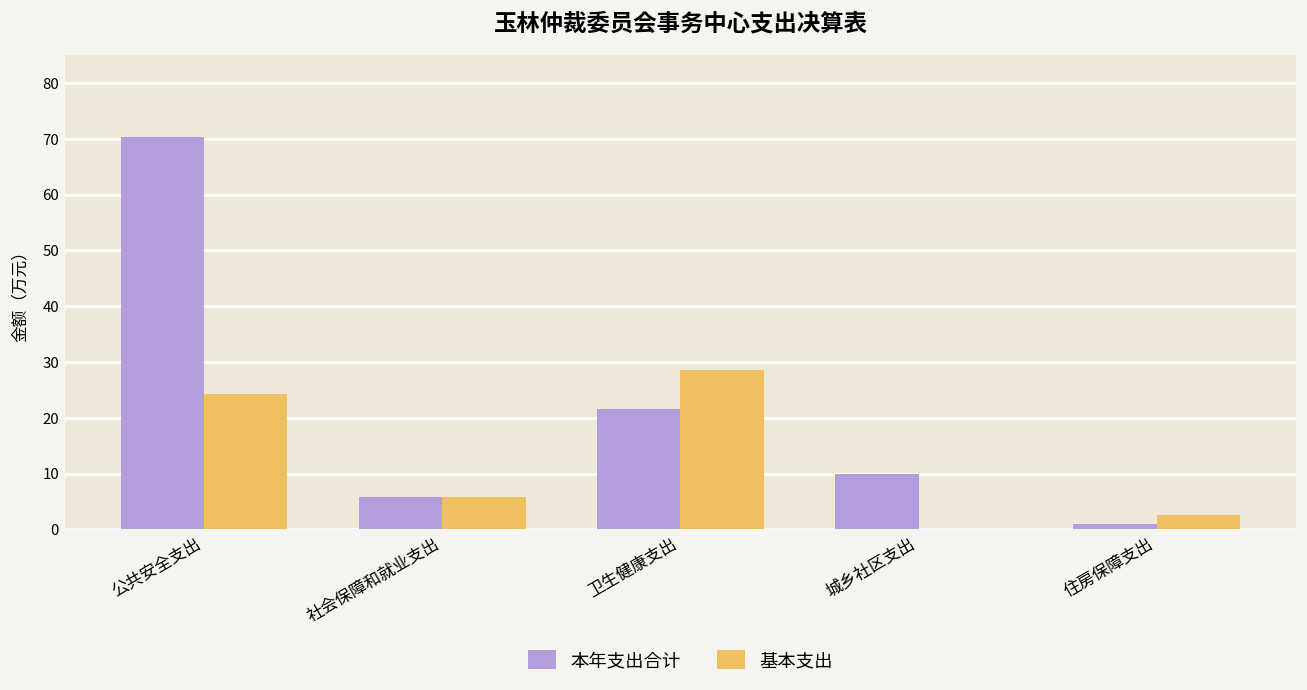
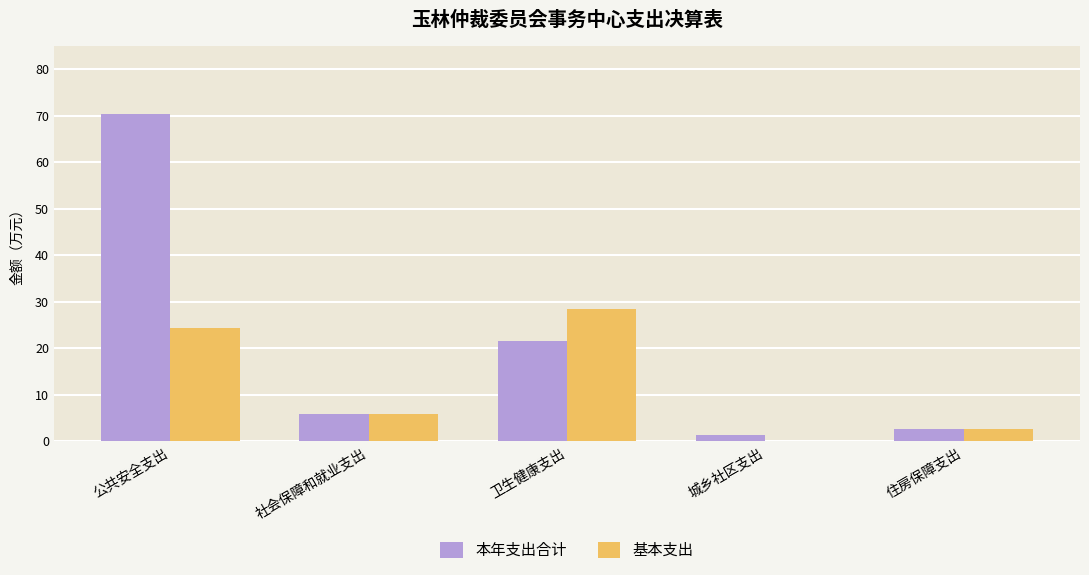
本年支出合计, 城乡社区支出: 10 -> 1
本年支出合计, 住房保障支出: 1 -> 3
